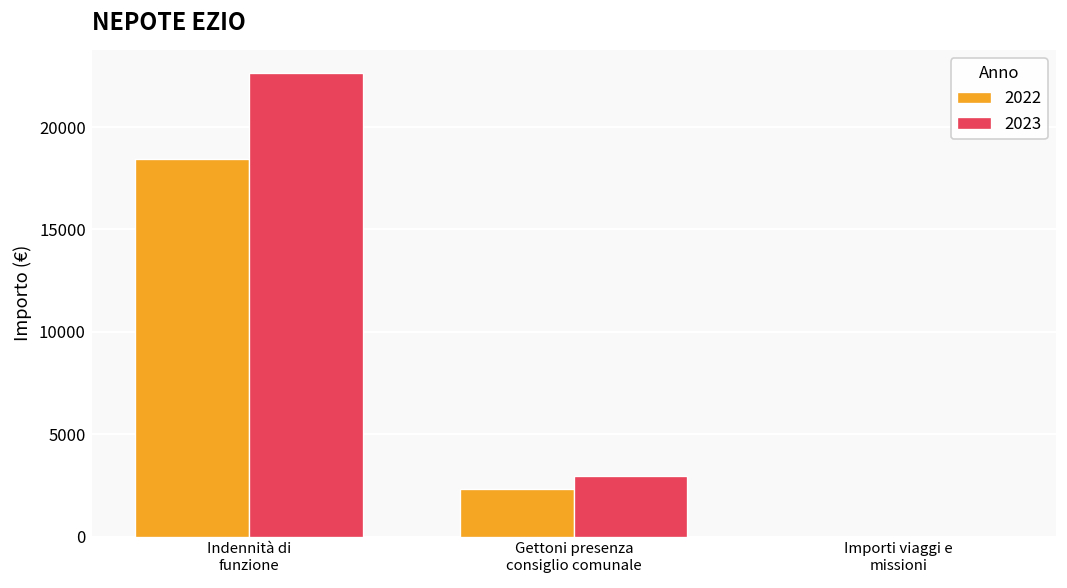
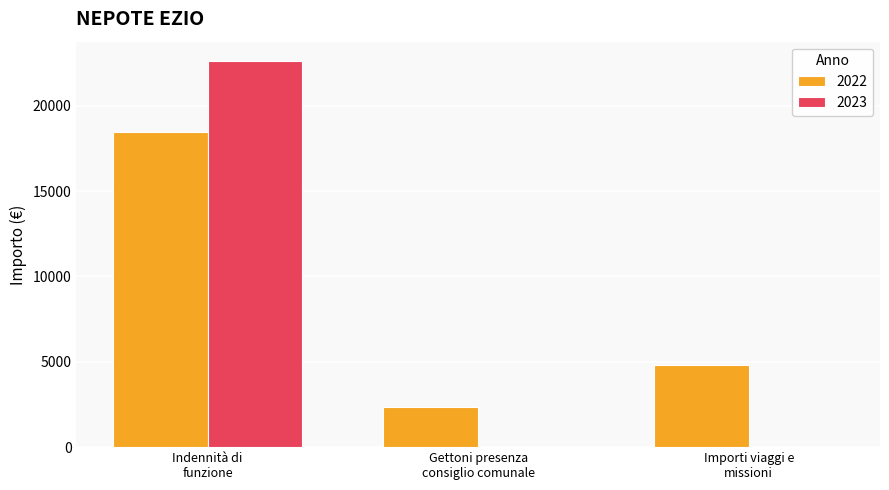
2023, Gettoni presenza consiglio comunale: 3000 -> 0
2022, Importi viaggi e missioni: 0 -> 4800
